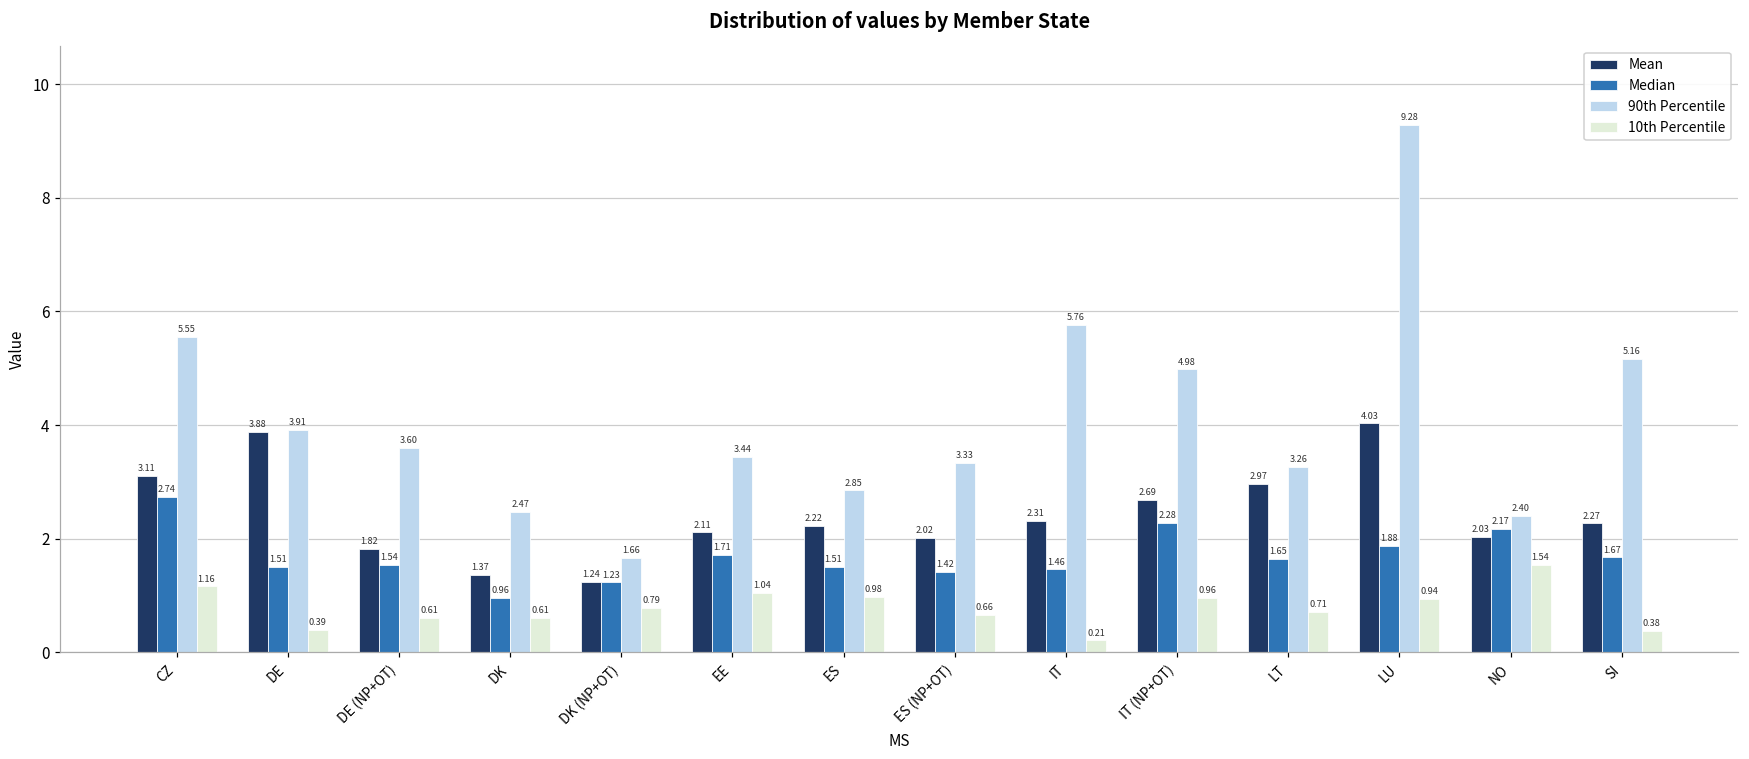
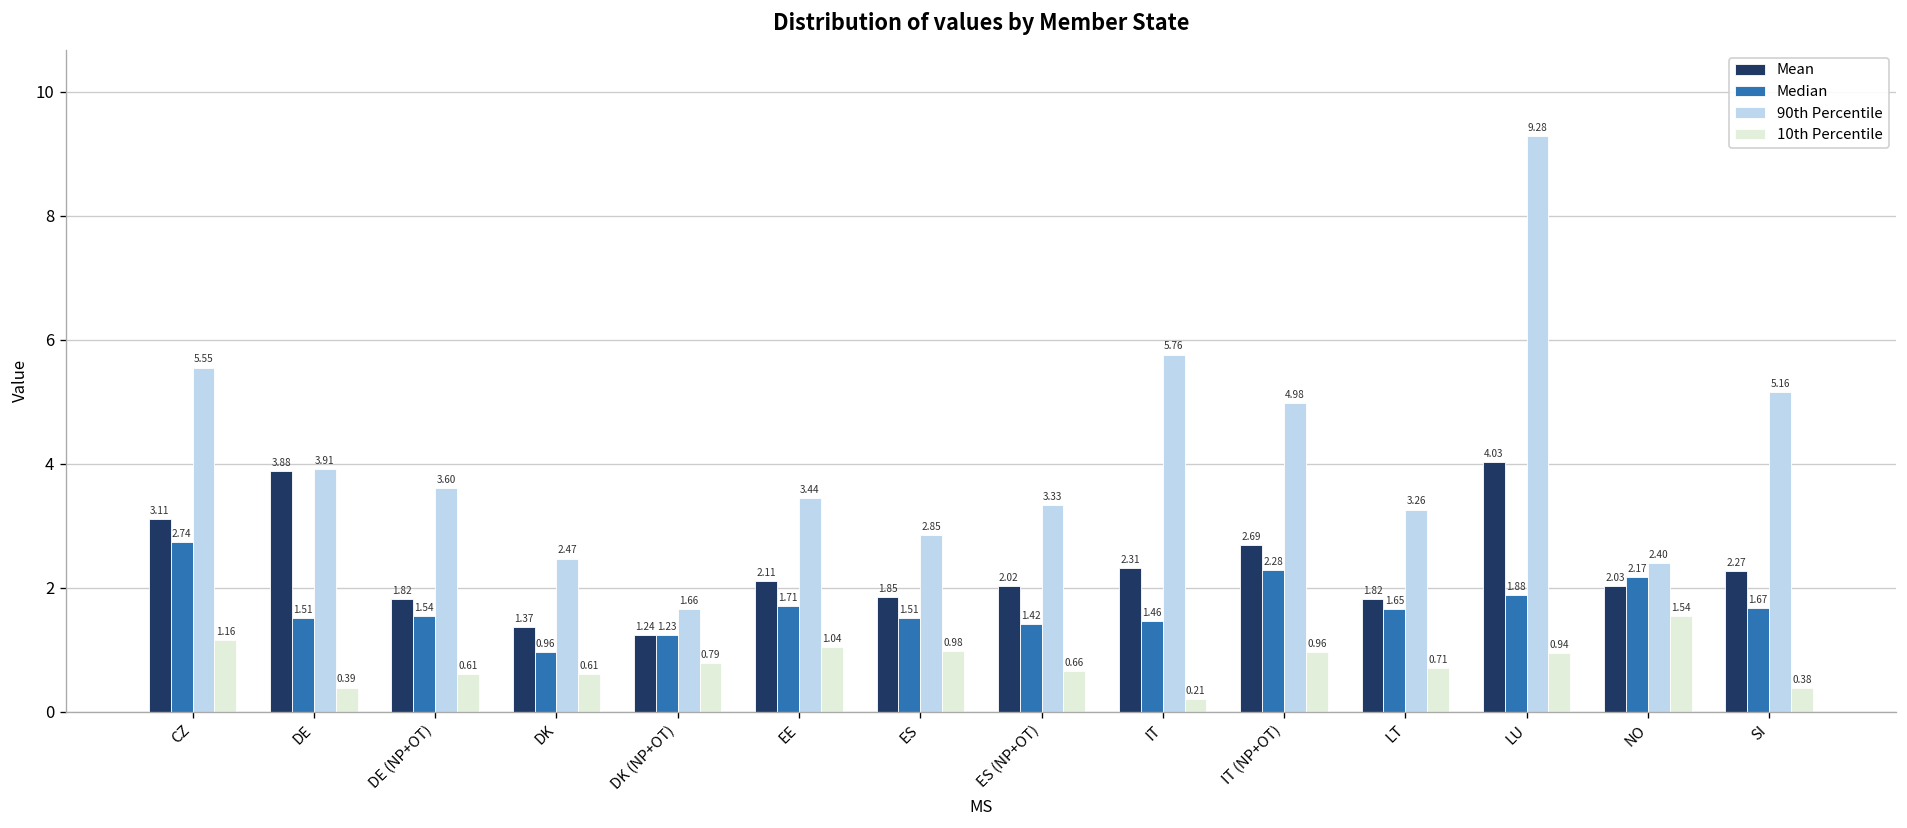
Mean, ES: 2.22 -> 1.85
Mean, LT: 2.97 -> 1.82
